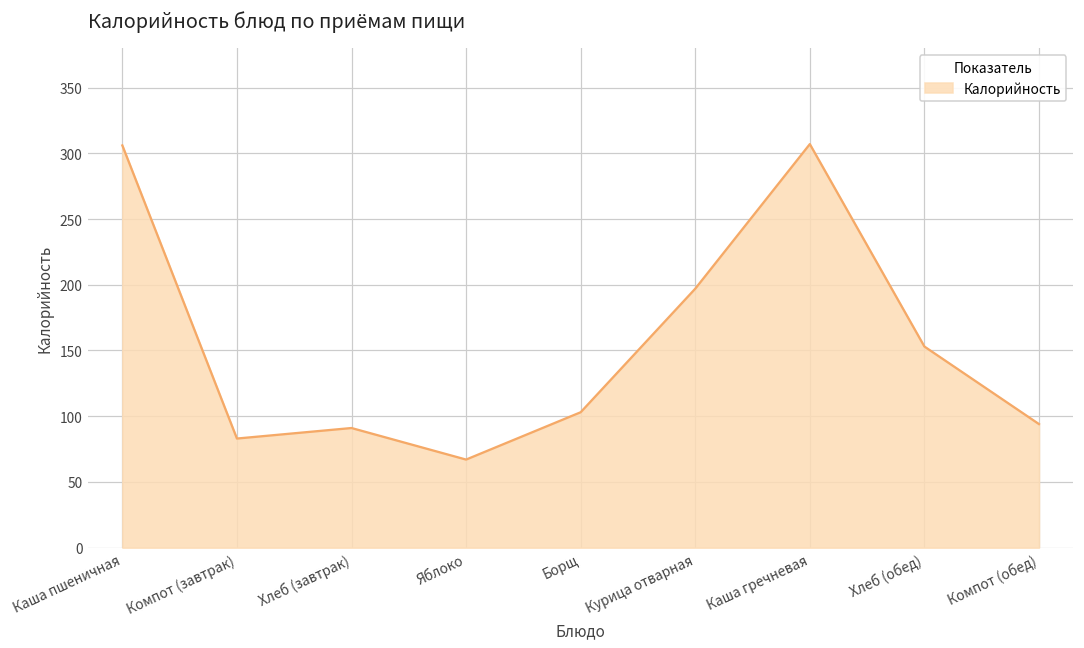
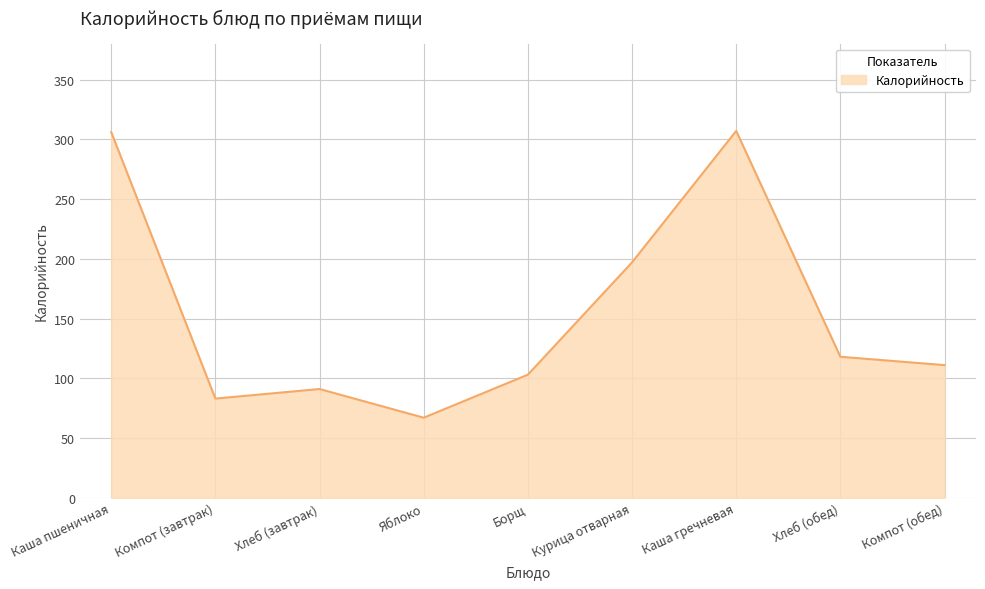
Хлеб (обед): 153 -> 118
Компот (обед): 94 -> 111
